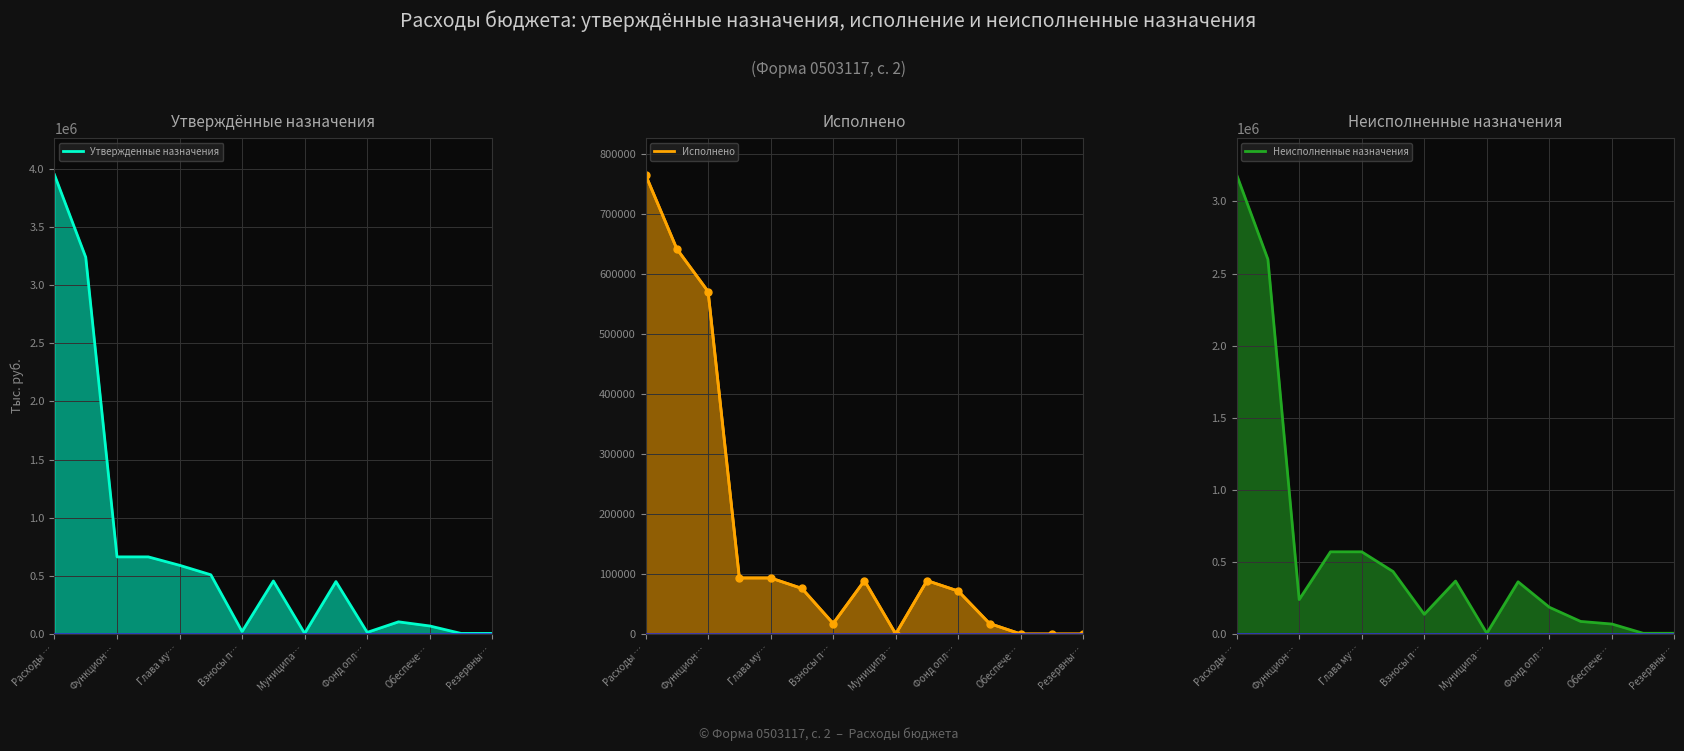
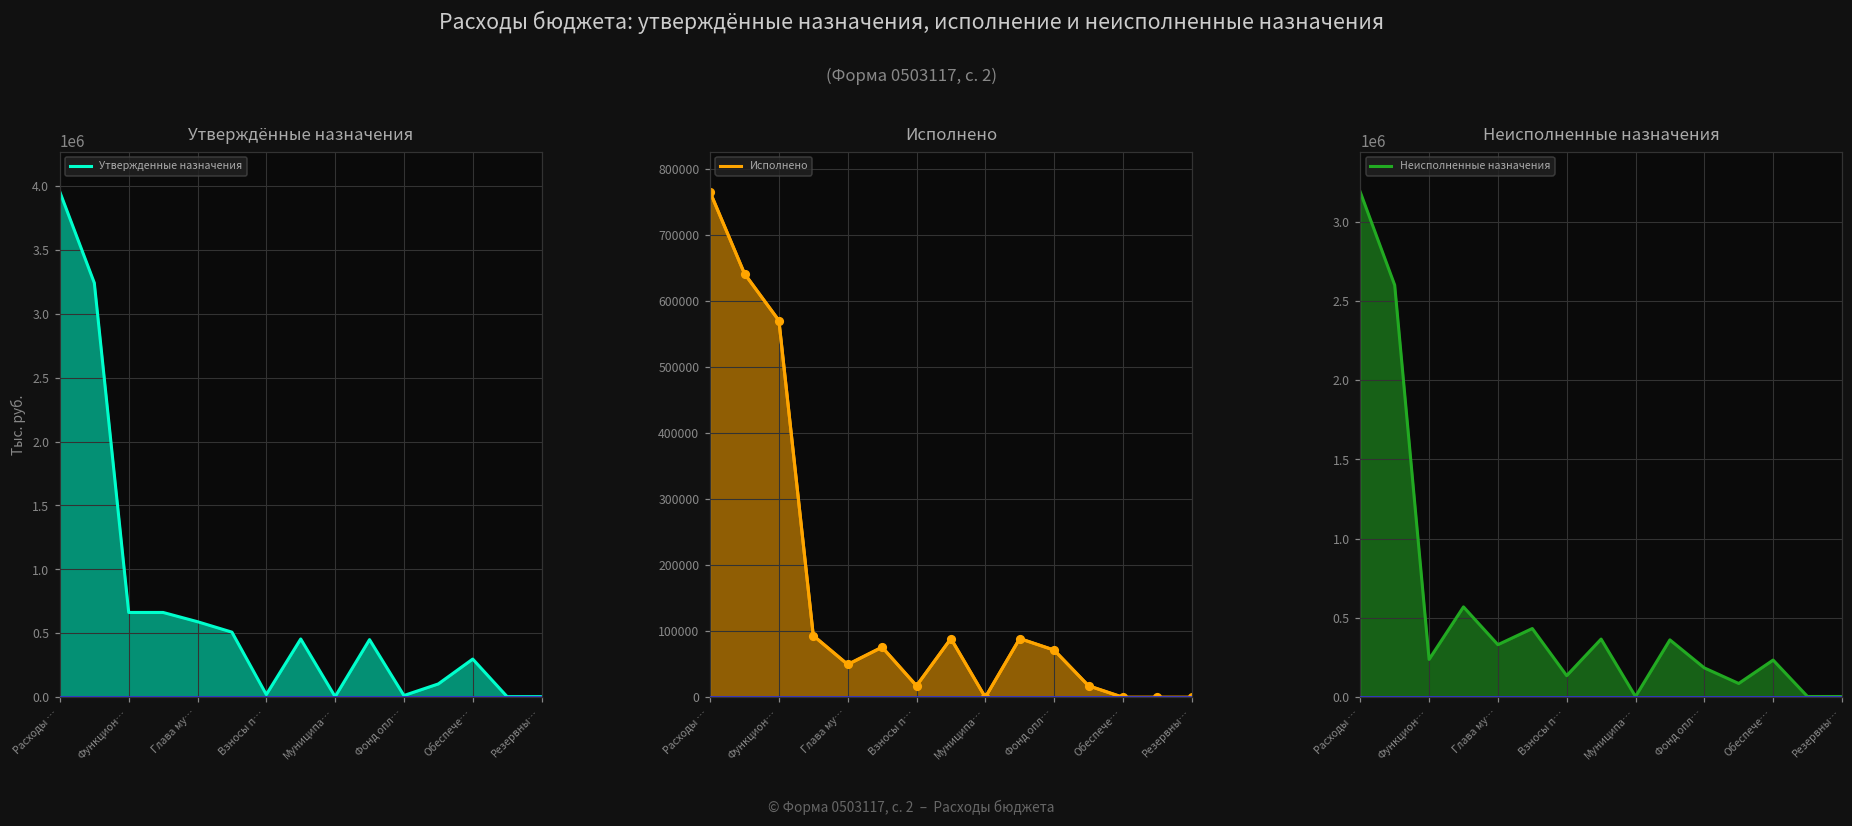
Утверждённые назначения, Обеспече…: 70000 -> 300000
Исполнено, Глава му…: 90000 -> 50000
Неисполненные назначения, Глава му…: 570000 -> 330000
Неисполненные назначения, Обеспече…: 70000 -> 230000
